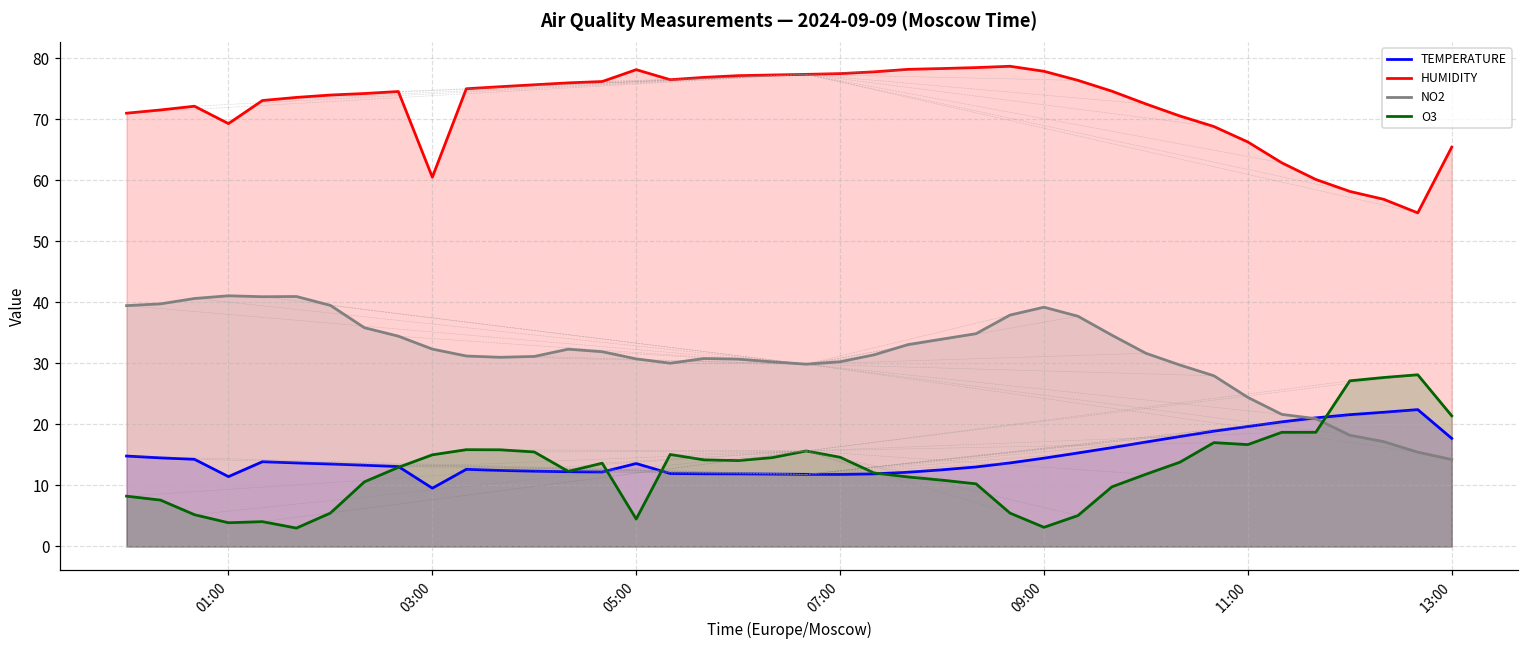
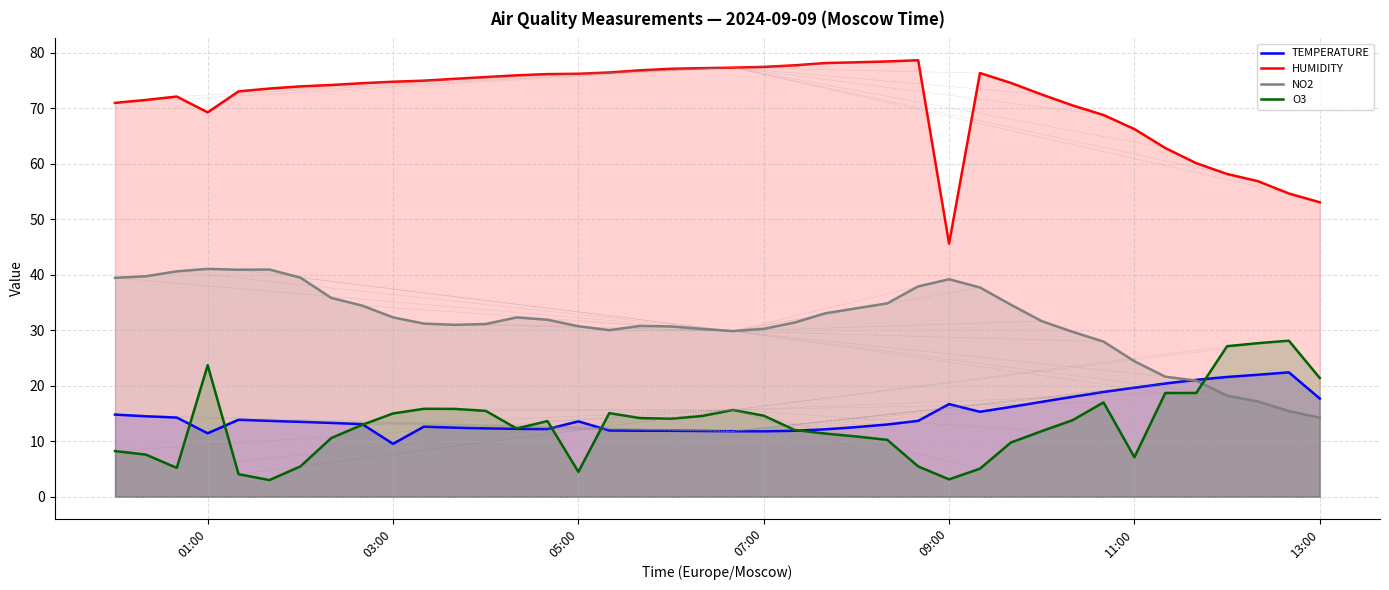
O3, 01:00: 4 -> 24
HUMIDITY, 03:00: 60 -> 75
HUMIDITY, 05:00: 78 -> 76
TEMPERATURE, 09:00: 14 -> 17
HUMIDITY, 09:00: 78 -> 46
O3, 11:00: 17 -> 7
HUMIDITY, 13:00: 65 -> 53
